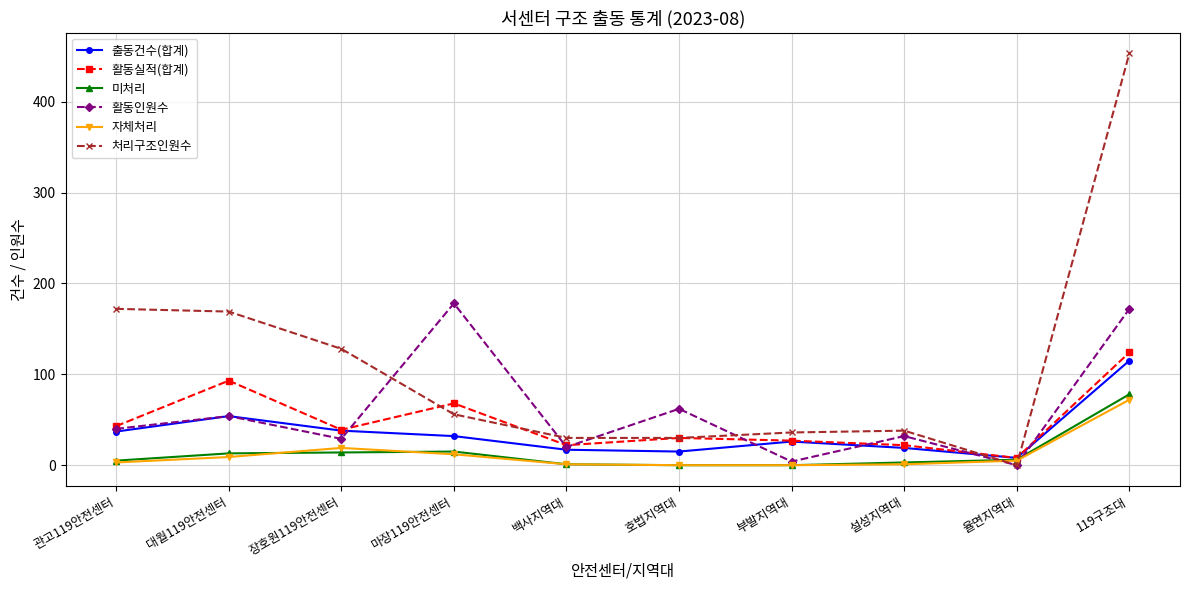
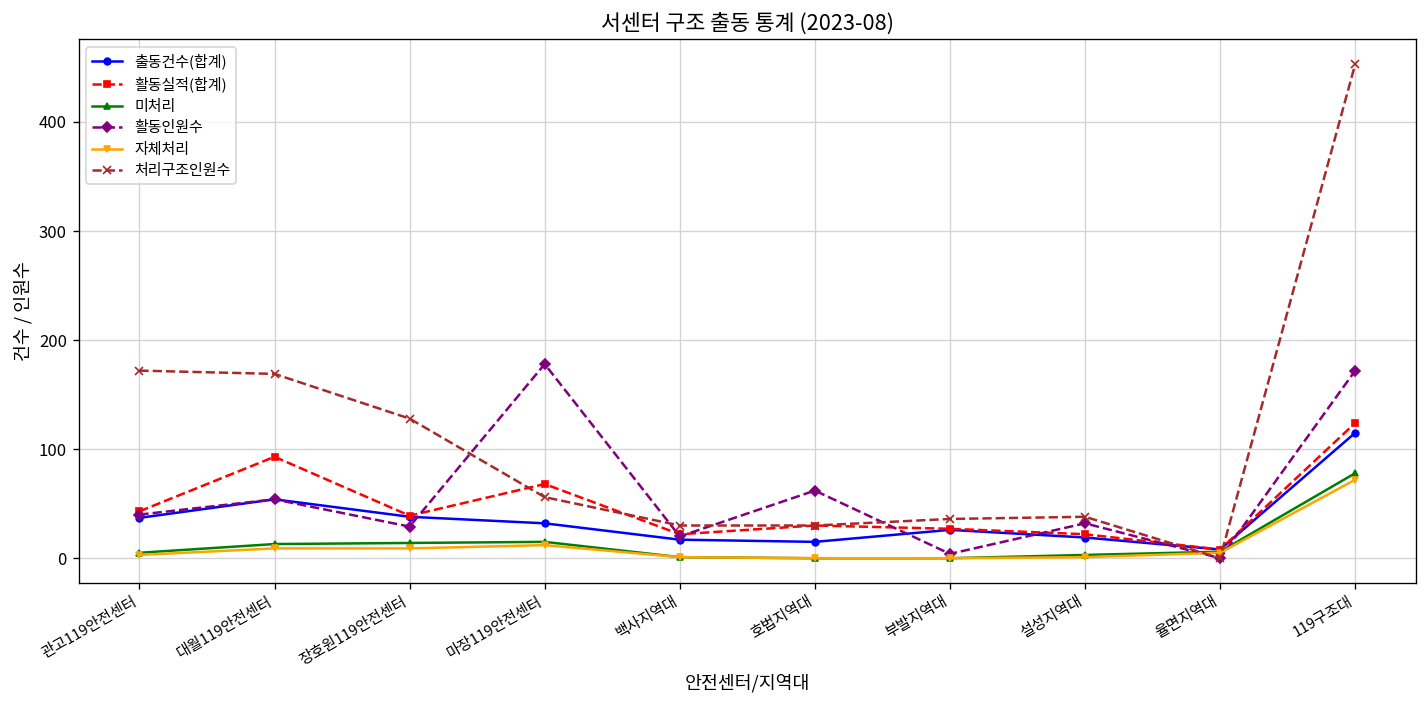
자체처리, 장호원119안전센터: 20 -> 10
